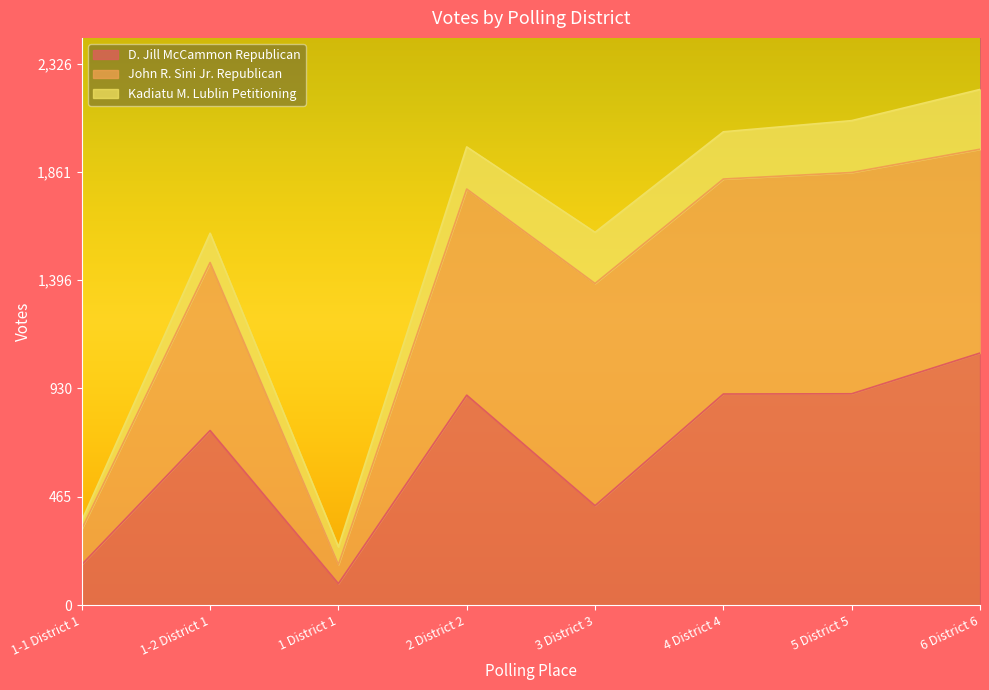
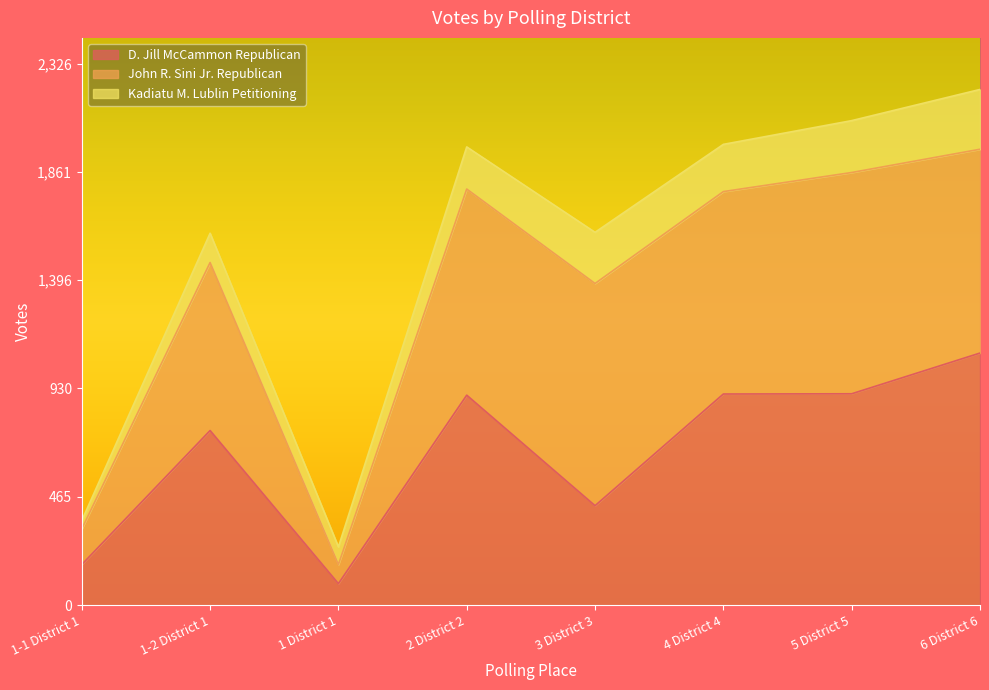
John R. Sini Jr. Republican, 4 District 4: 920 -> 870
